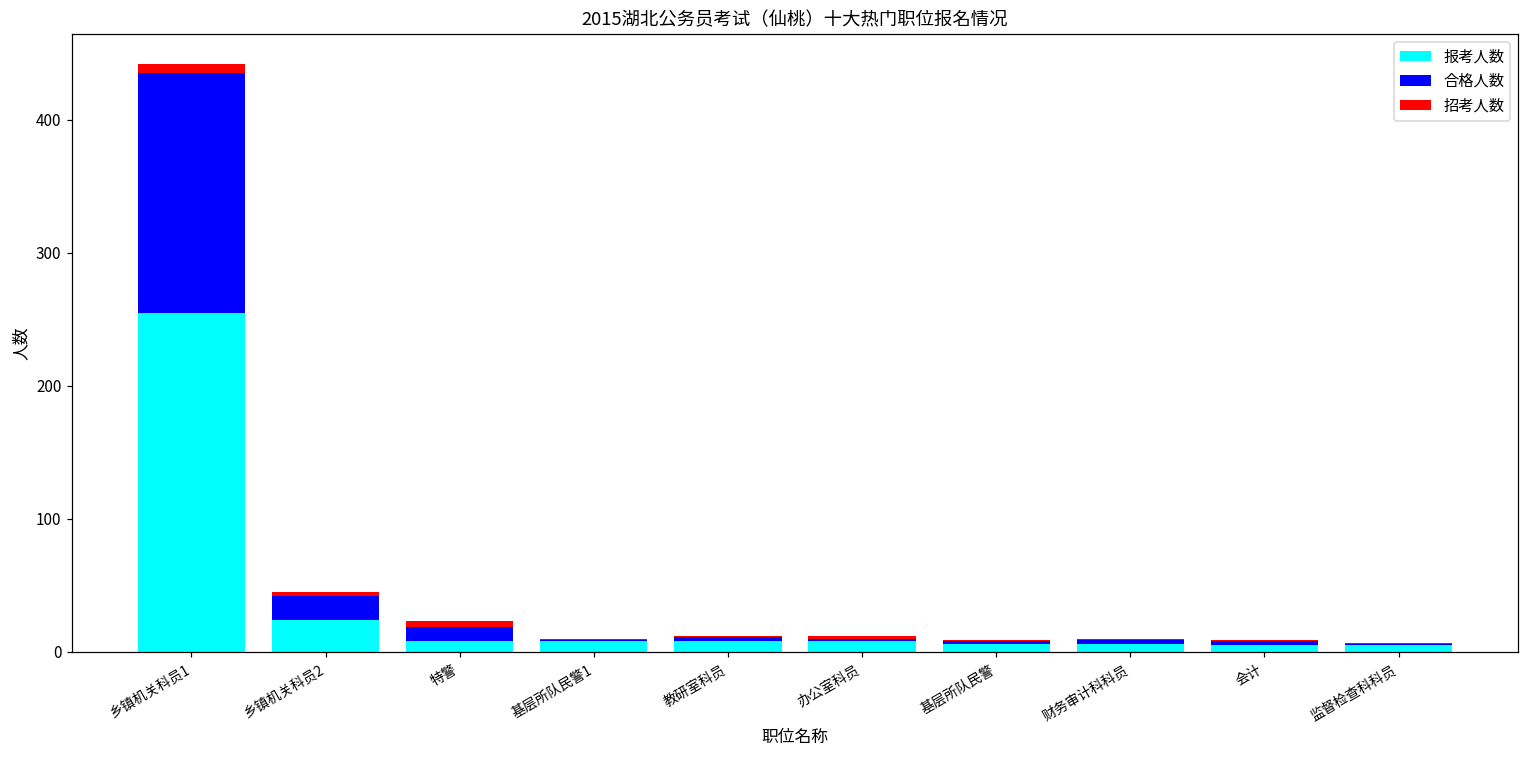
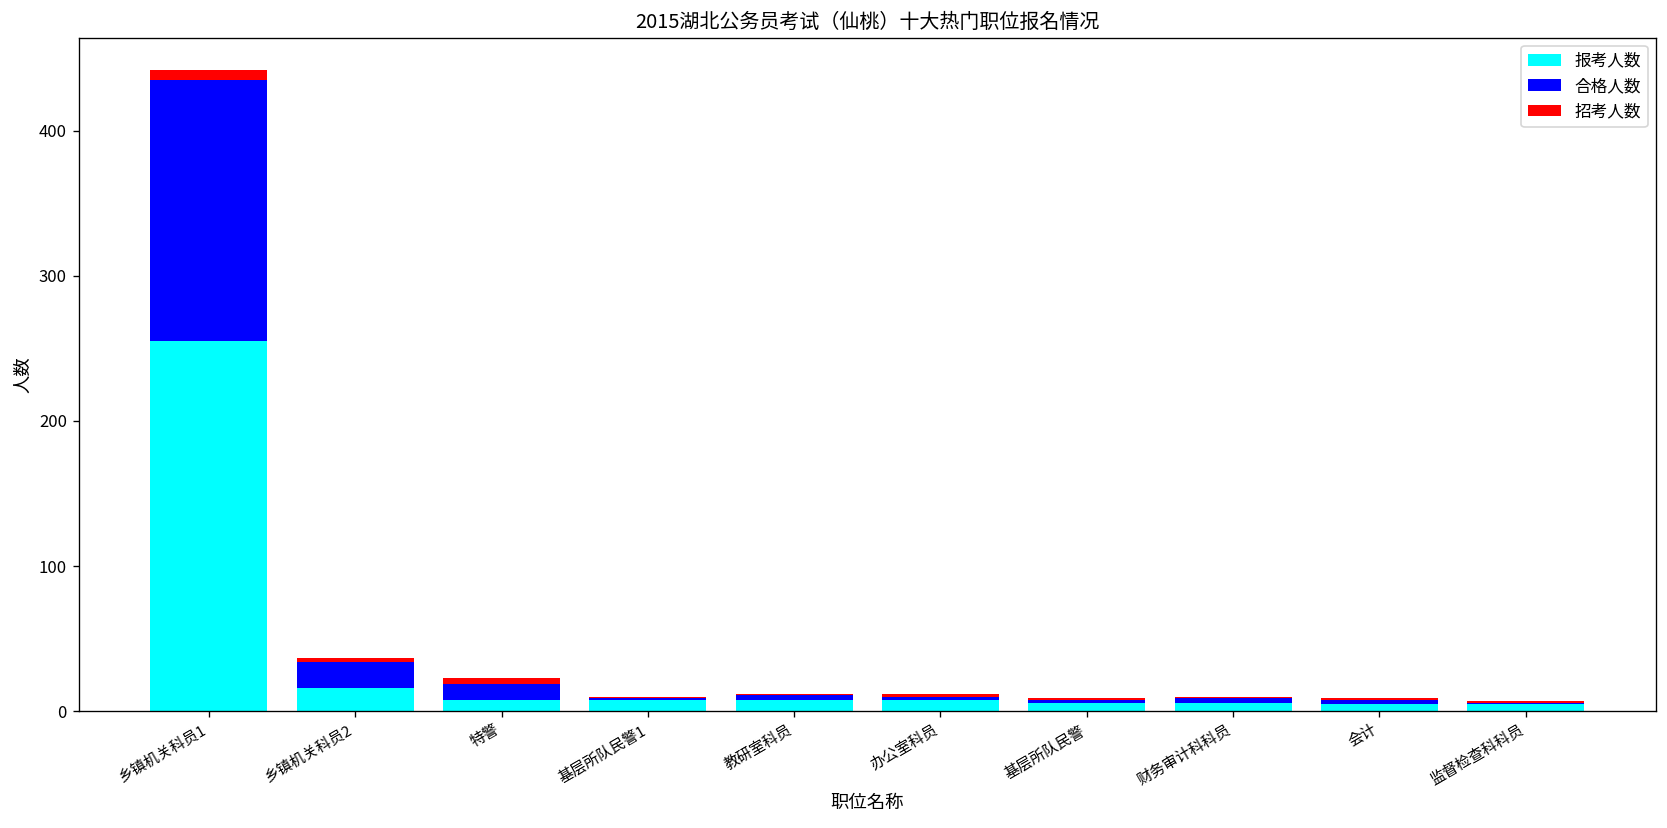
报考人数, 乡镇机关科员2: 24 -> 16
